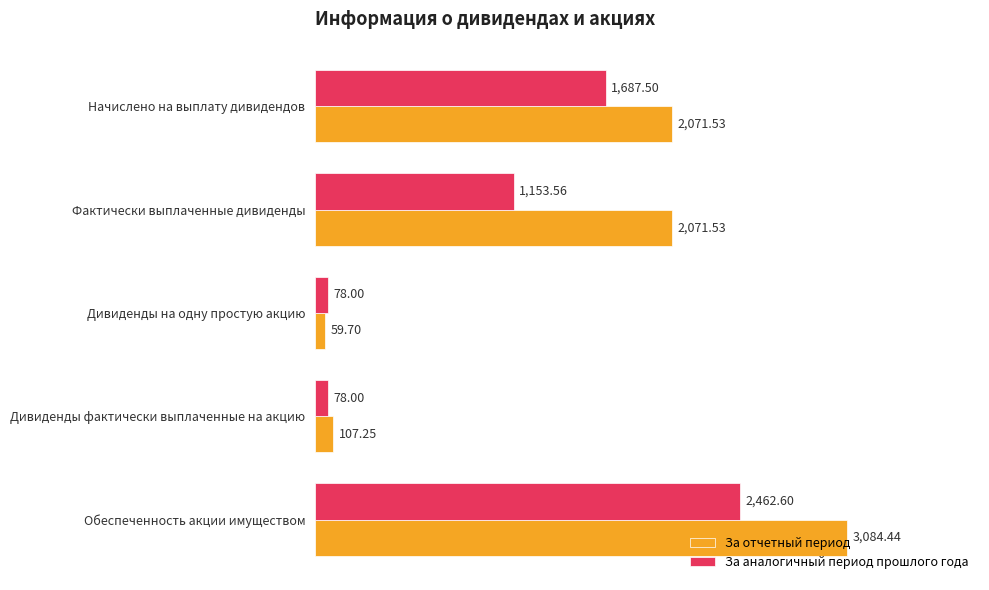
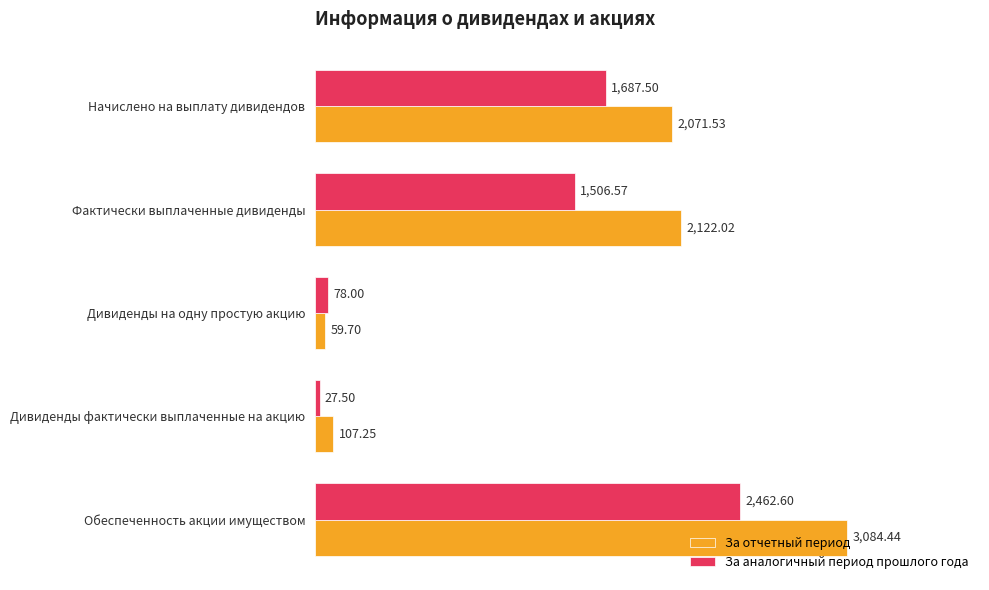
За аналогичный период прошлого года, Фактически выплаченные дивиденды: 1,153.56 -> 1,506.57
За отчетный период, Фактически выплаченные дивиденды: 2,071.53 -> 2,122.02
За аналогичный период прошлого года, Дивиденды фактически выплаченные на акцию: 78.00 -> 27.50
